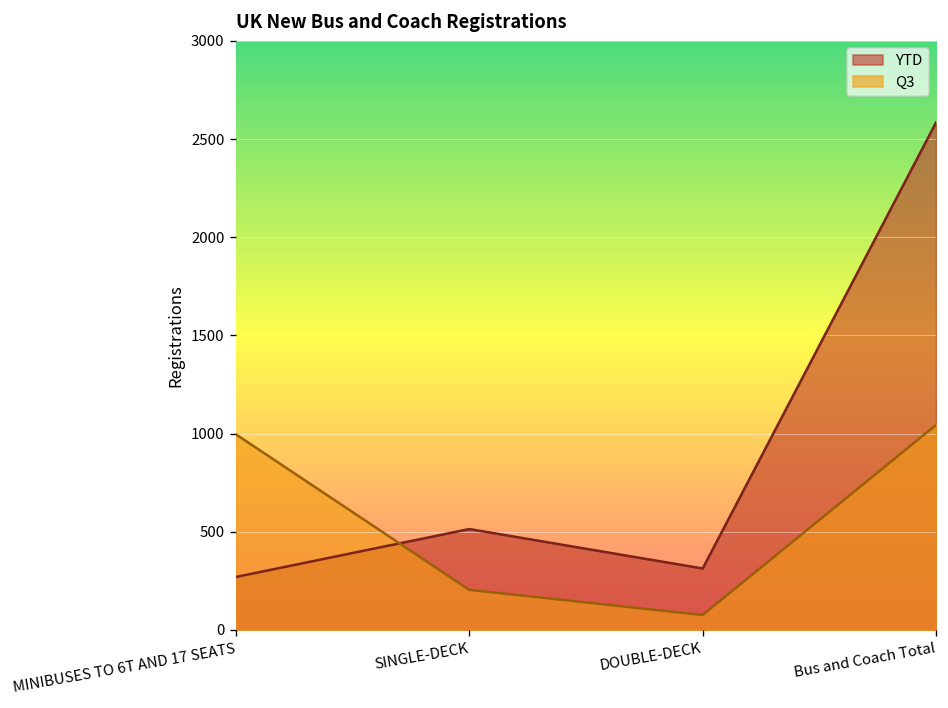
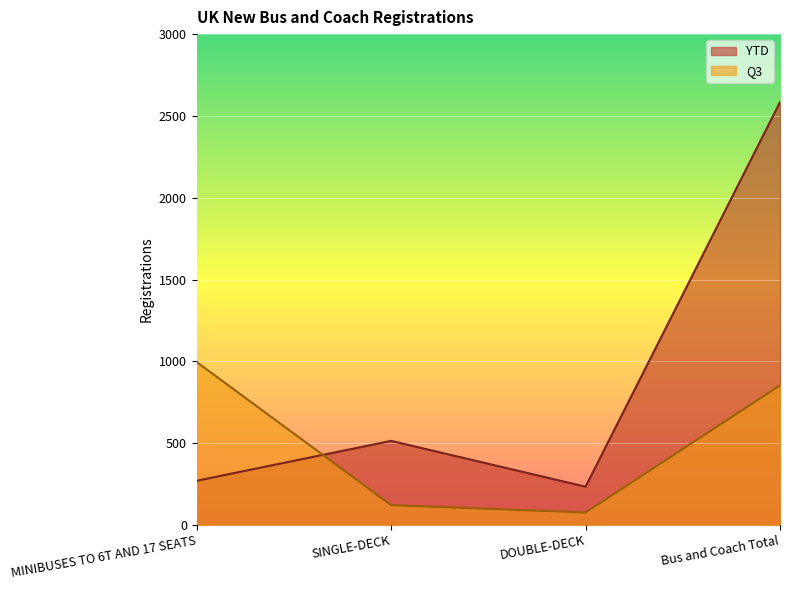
Q3, SINGLE-DECK: 200 -> 120
YTD, DOUBLE-DECK: 310 -> 230
Q3, Bus and Coach Total: 1040 -> 850
